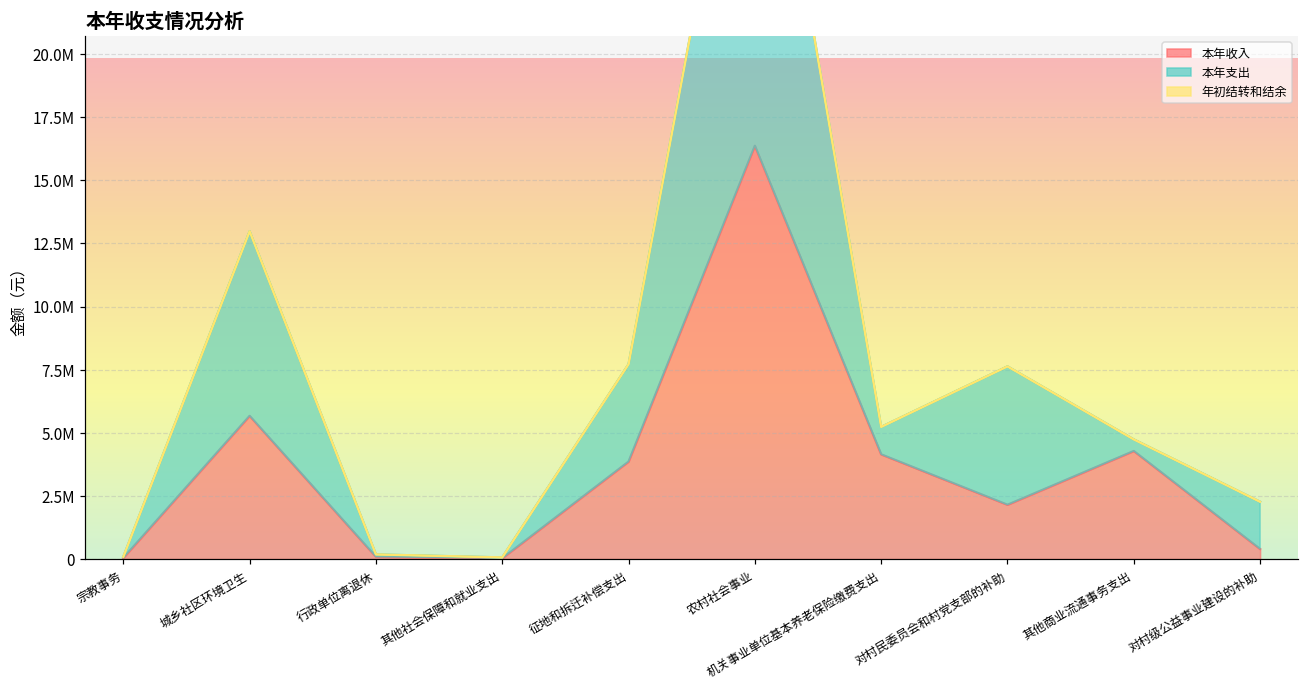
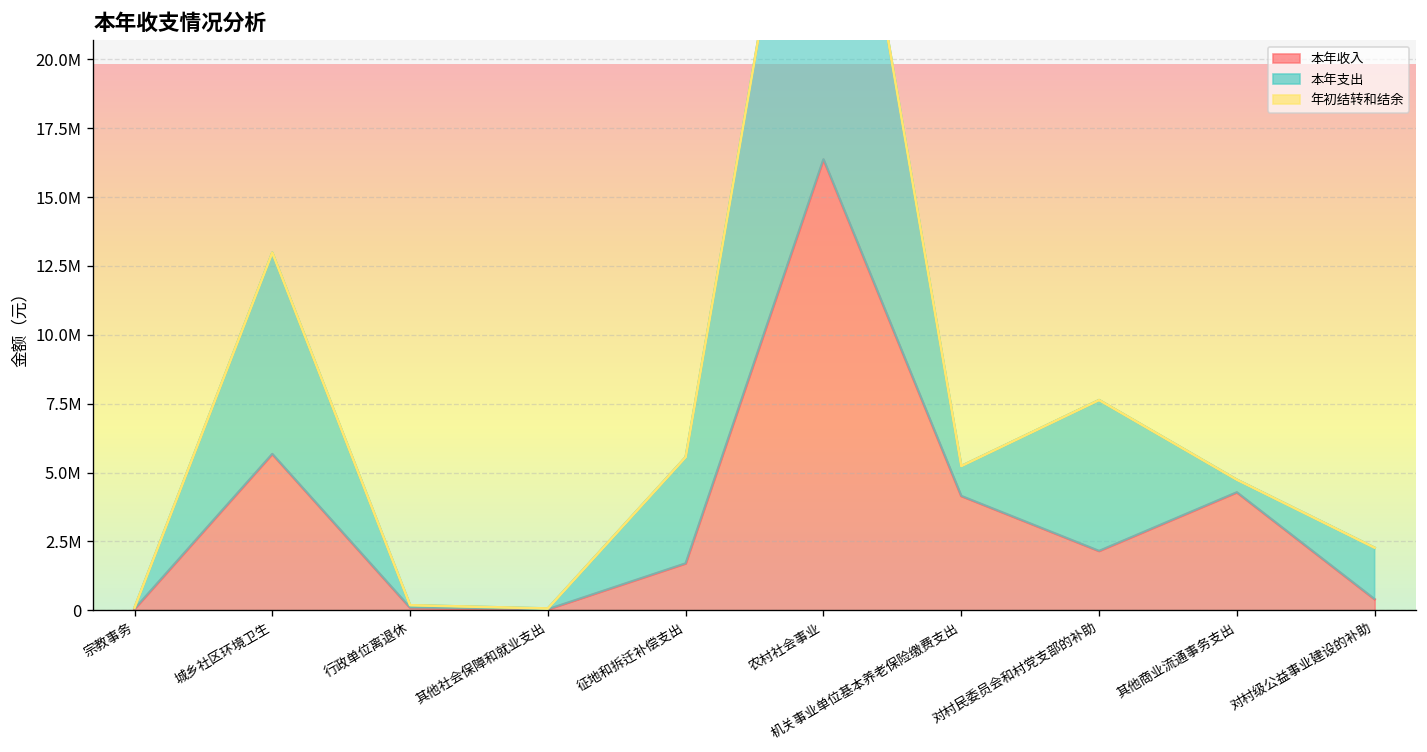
本年收入, 征地和拆迁补偿支出: 3900000 -> 1700000
